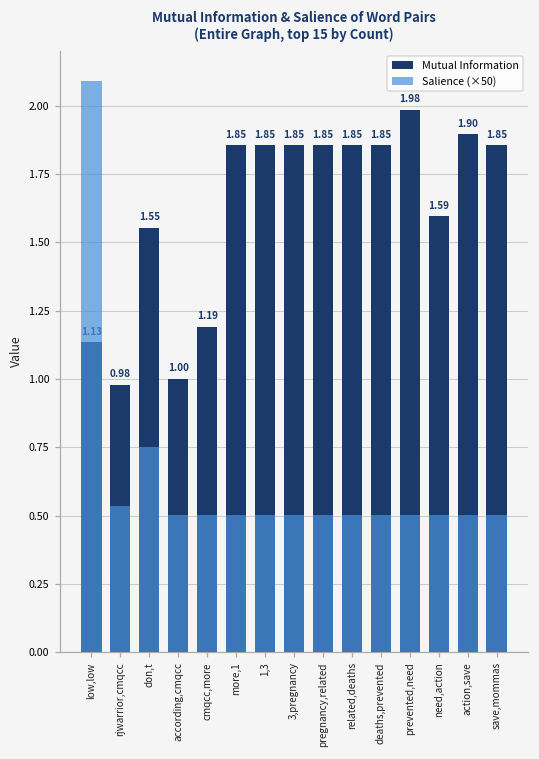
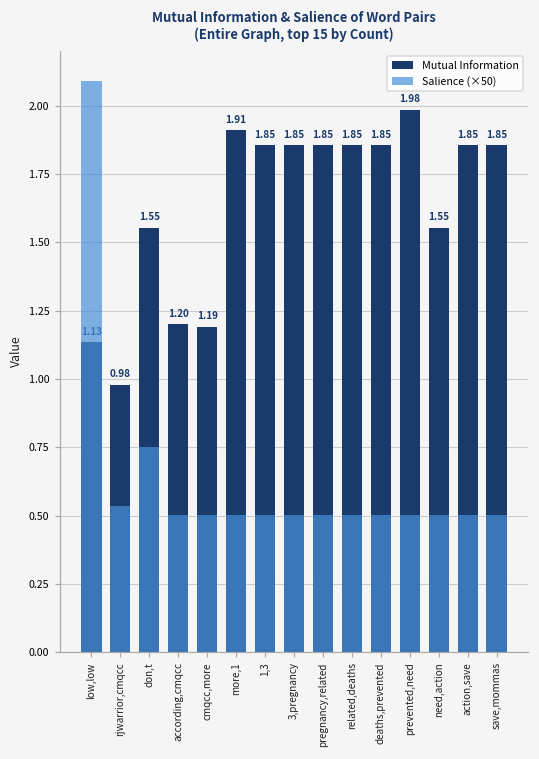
Mutual Information, according,cmqcc: 1.00 -> 1.20
Mutual Information, more,1: 1.85 -> 1.91
Mutual Information, need,action: 1.59 -> 1.55
Mutual Information, action,save: 1.90 -> 1.85
